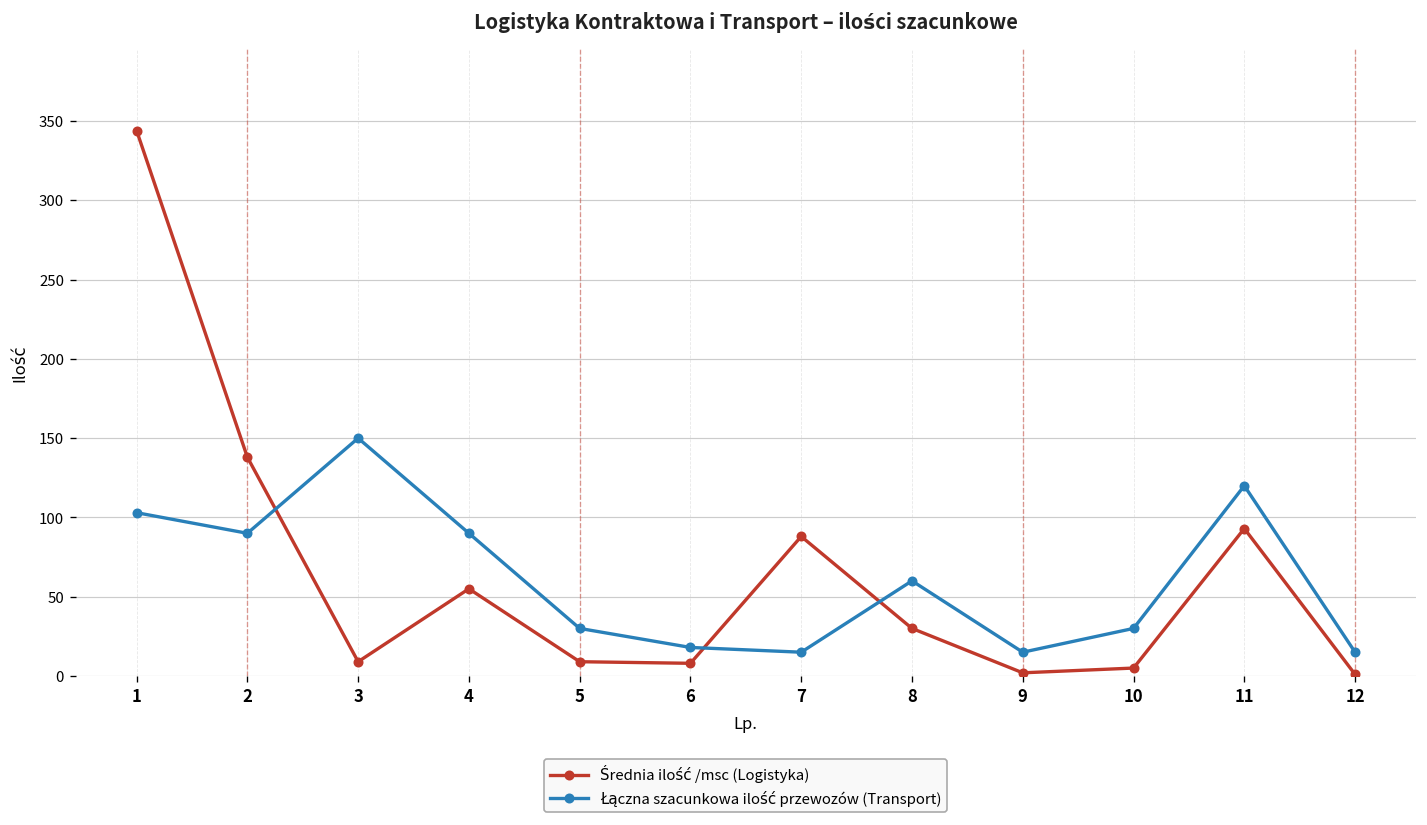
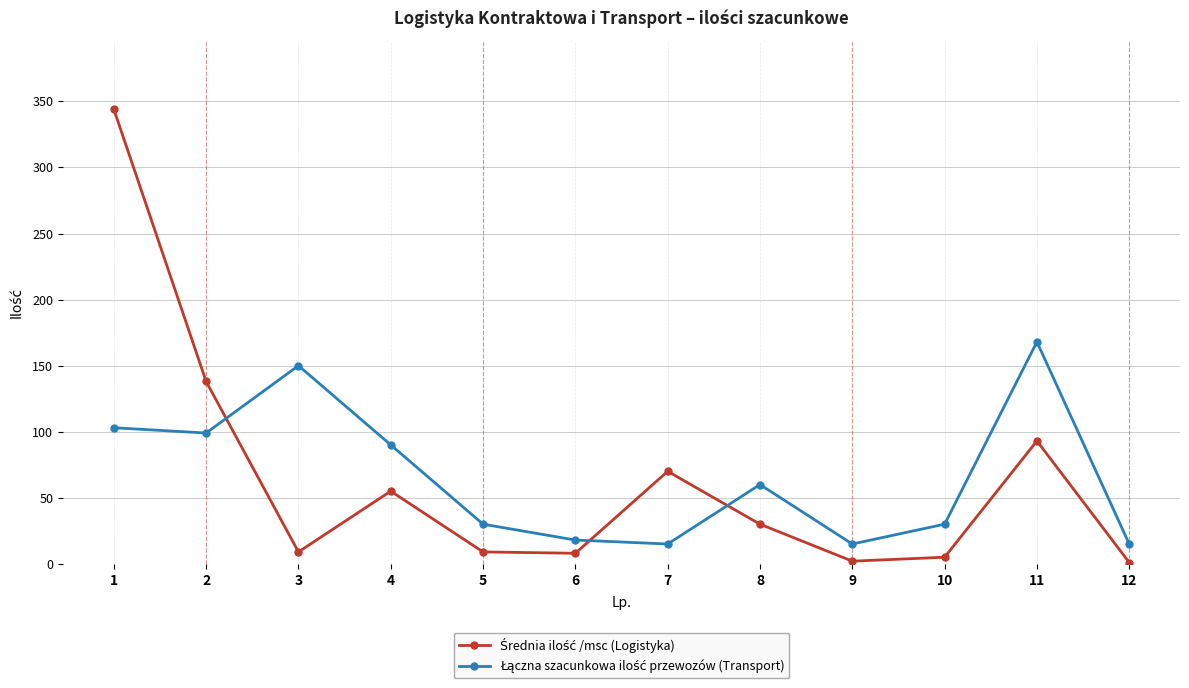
Łączna szacunkowa ilość przewozów (Transport), 2: 90 -> 99
Średnia ilość /msc (Logistyka), 7: 88 -> 70
Łączna szacunkowa ilość przewozów (Transport), 11: 120 -> 168
